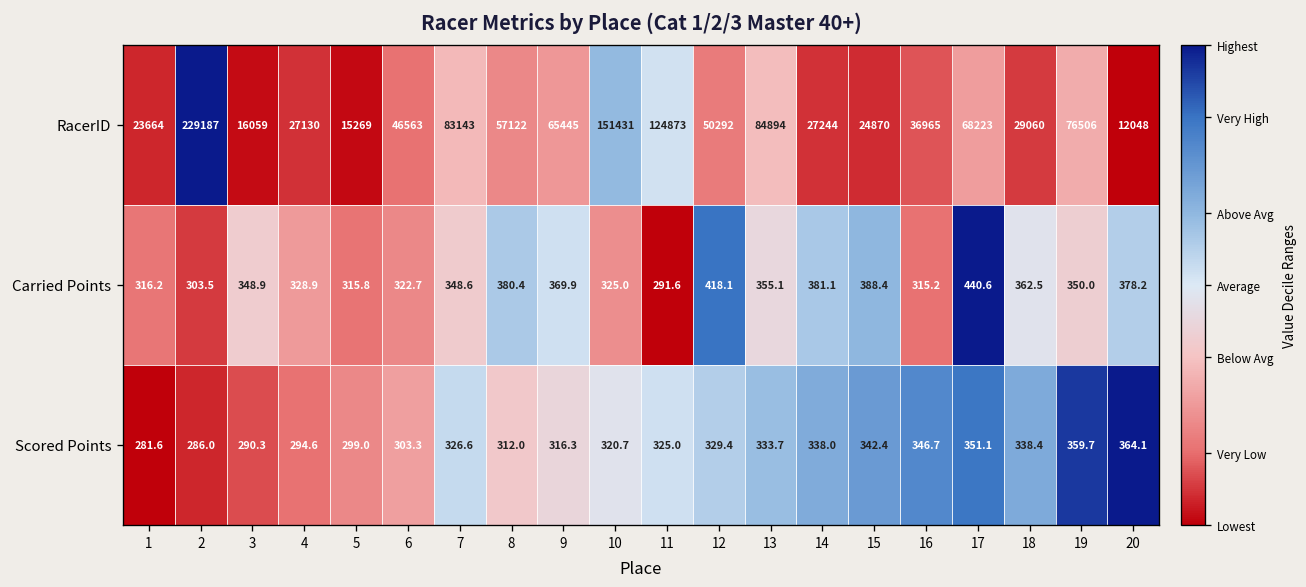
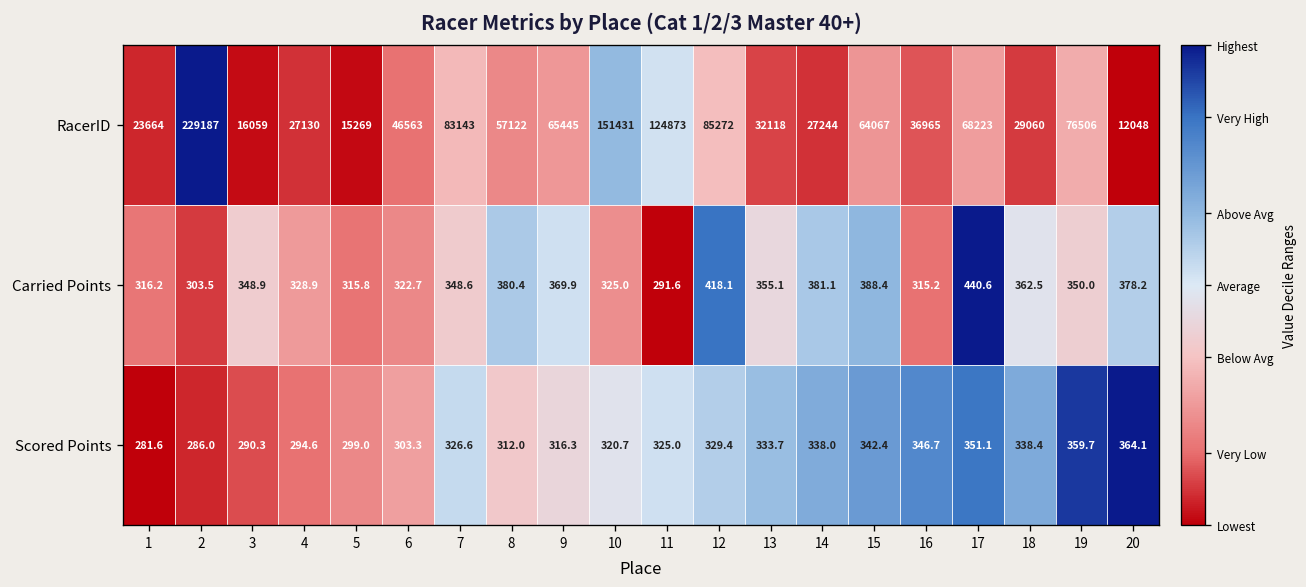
RacerID, 12: 50292 -> 85272
RacerID, 13: 84894 -> 32118
RacerID, 15: 24870 -> 64067
